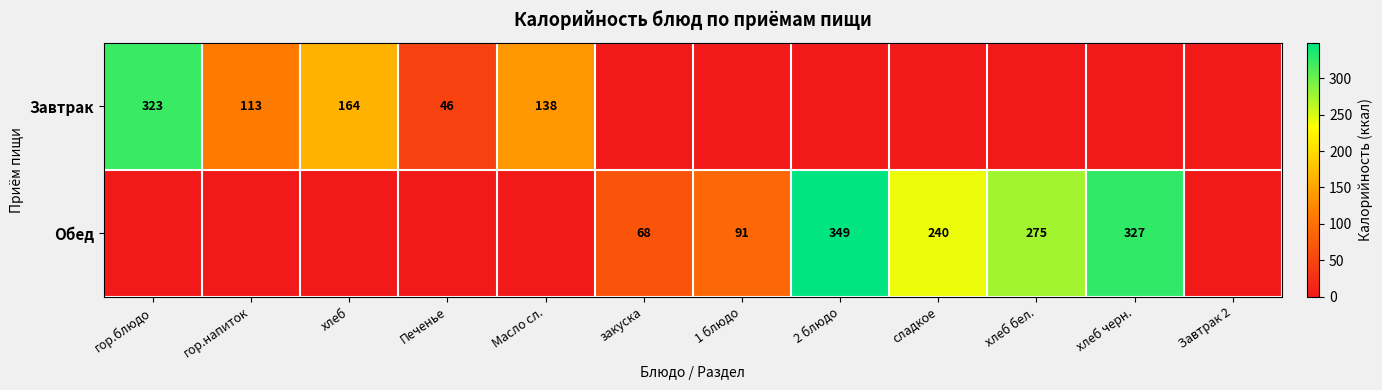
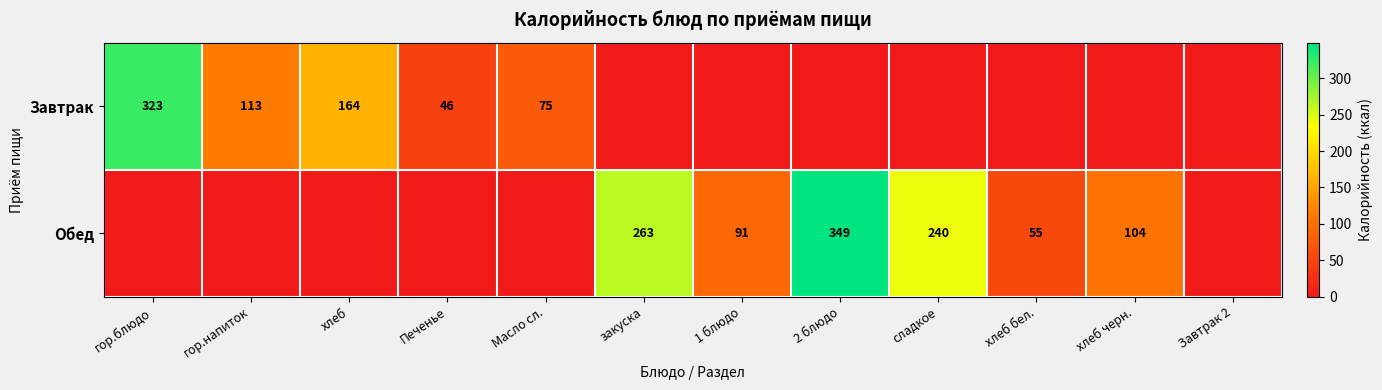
Завтрак, Масло сл.: 138 -> 75
Обед, закуска: 68 -> 263
Обед, хлеб бел.: 275 -> 55
Обед, хлеб черн.: 327 -> 104
